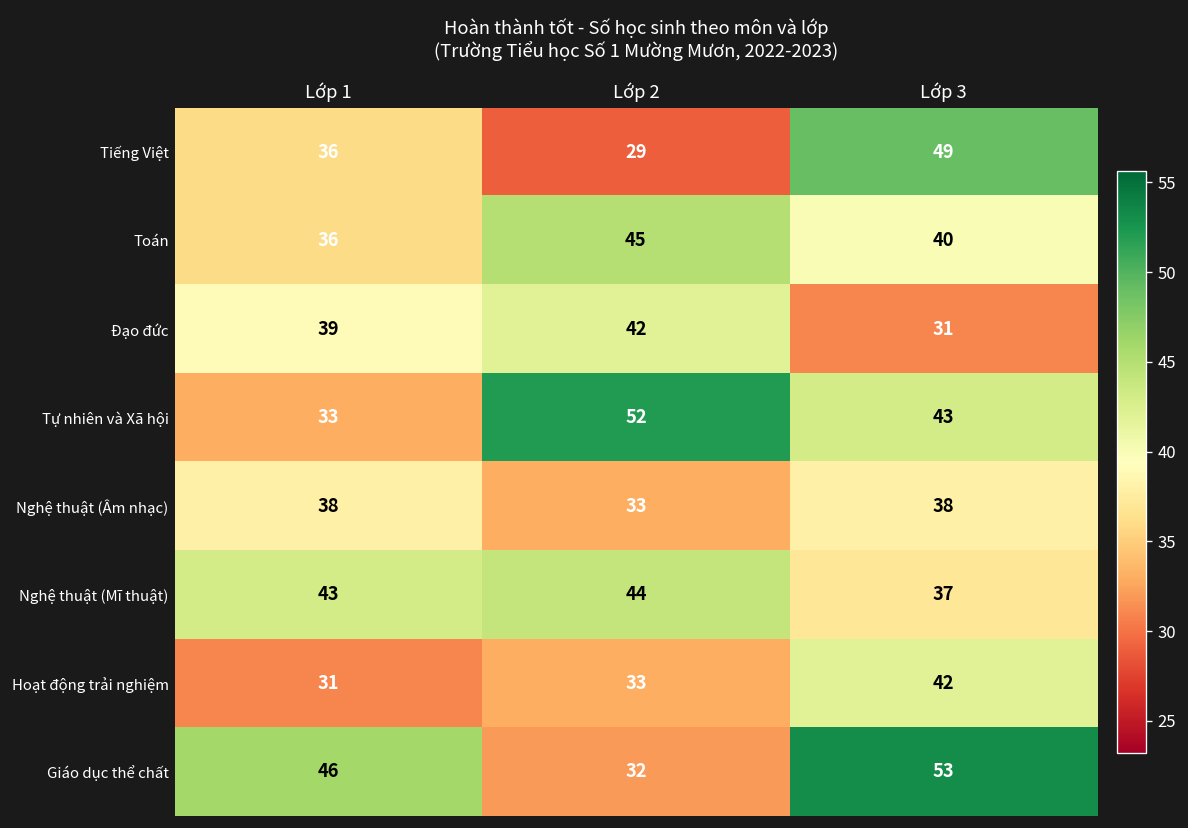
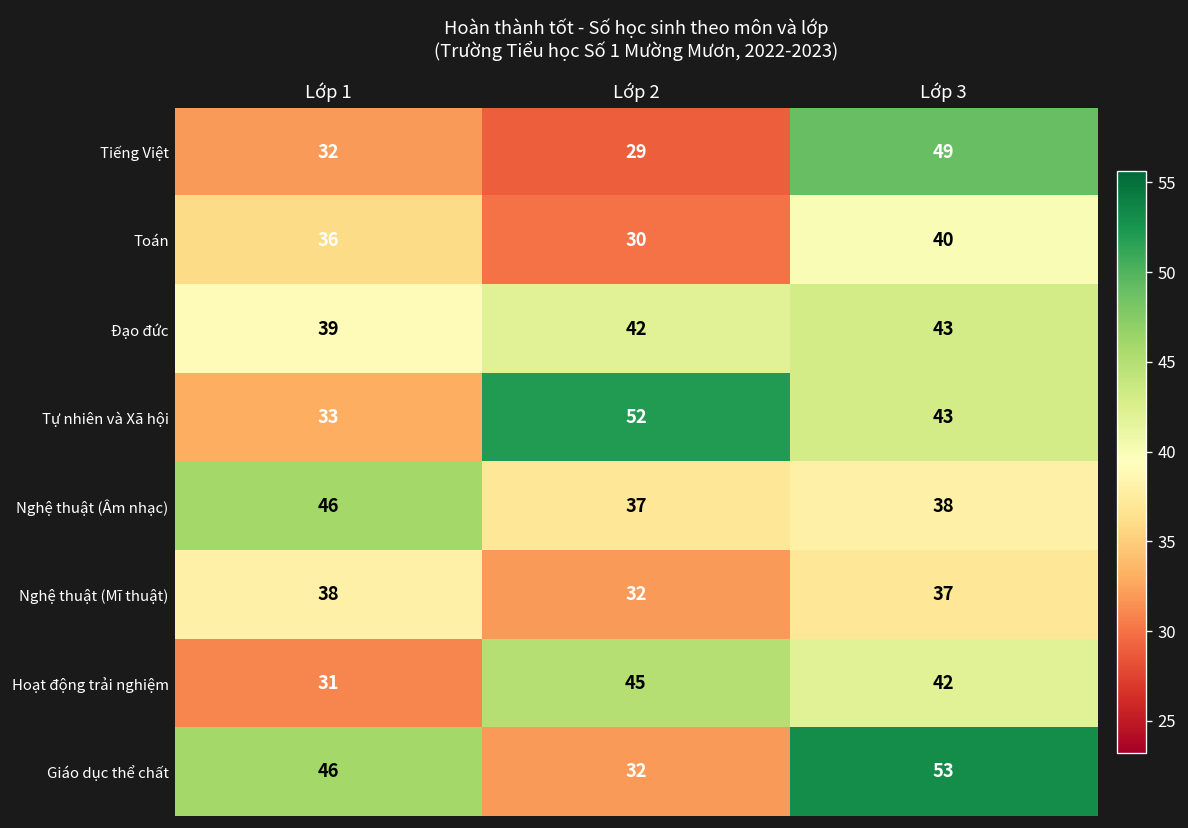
Tiếng Việt, Lớp 1: 36 -> 32
Toán, Lớp 2: 45 -> 30
Đạo đức, Lớp 3: 31 -> 43
Nghệ thuật (Âm nhạc), Lớp 1: 38 -> 46
Nghệ thuật (Âm nhạc), Lớp 2: 33 -> 37
Nghệ thuật (Mĩ thuật), Lớp 1: 43 -> 38
Nghệ thuật (Mĩ thuật), Lớp 2: 44 -> 32
Hoạt động trải nghiệm, Lớp 2: 33 -> 45
